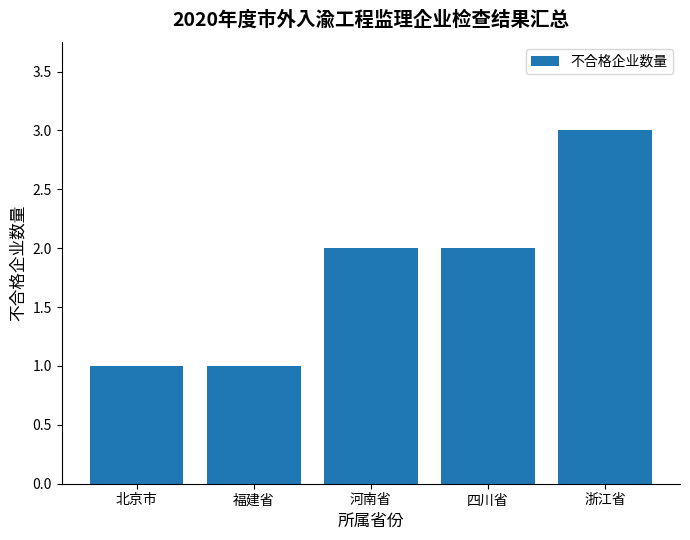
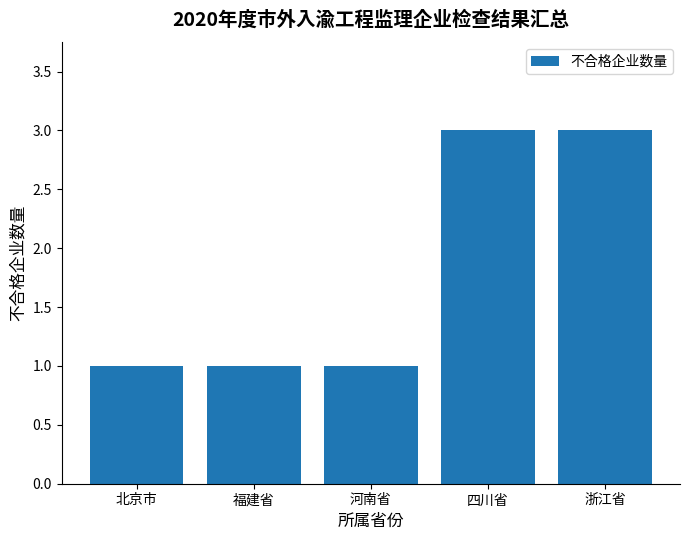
河南省: 2 -> 1
四川省: 2 -> 3
